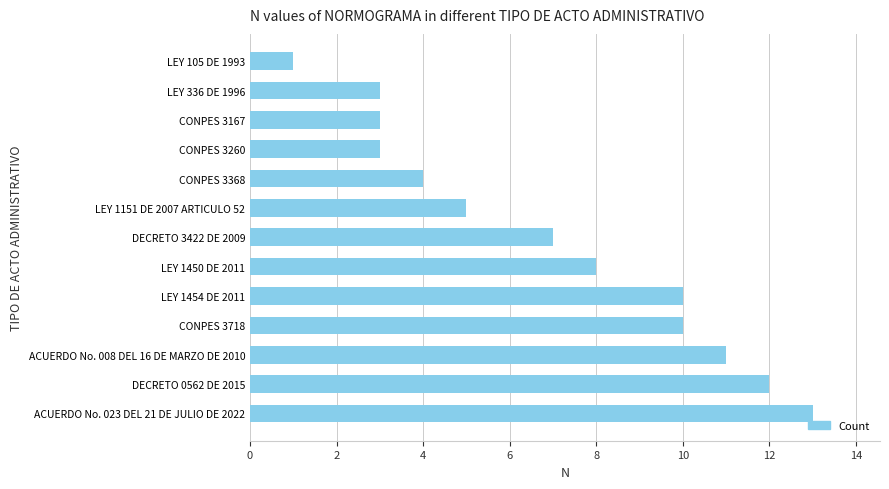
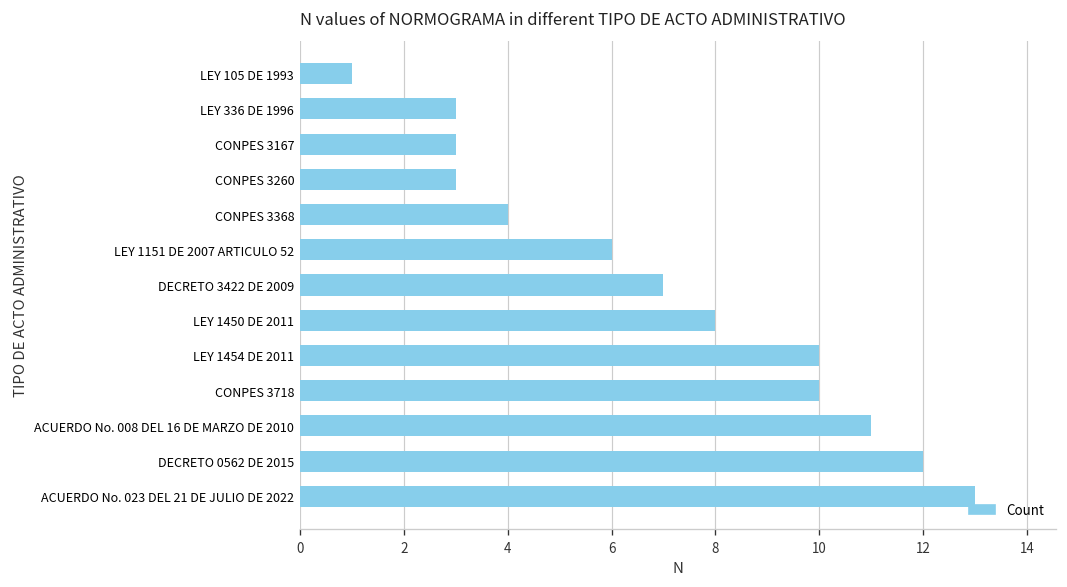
LEY 1151 DE 2007 ARTICULO 52: 5 -> 6
